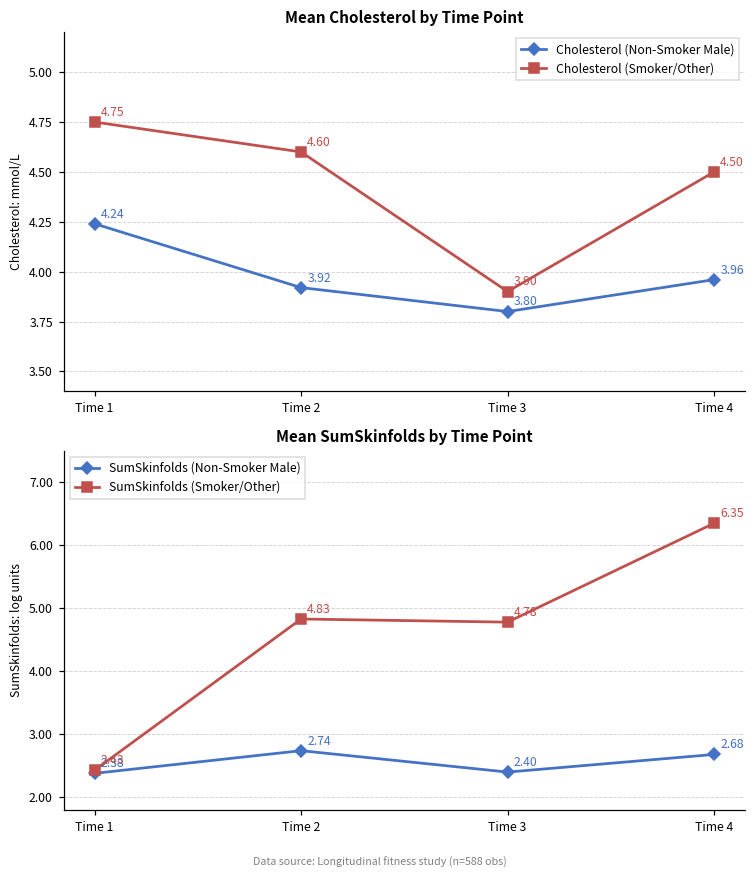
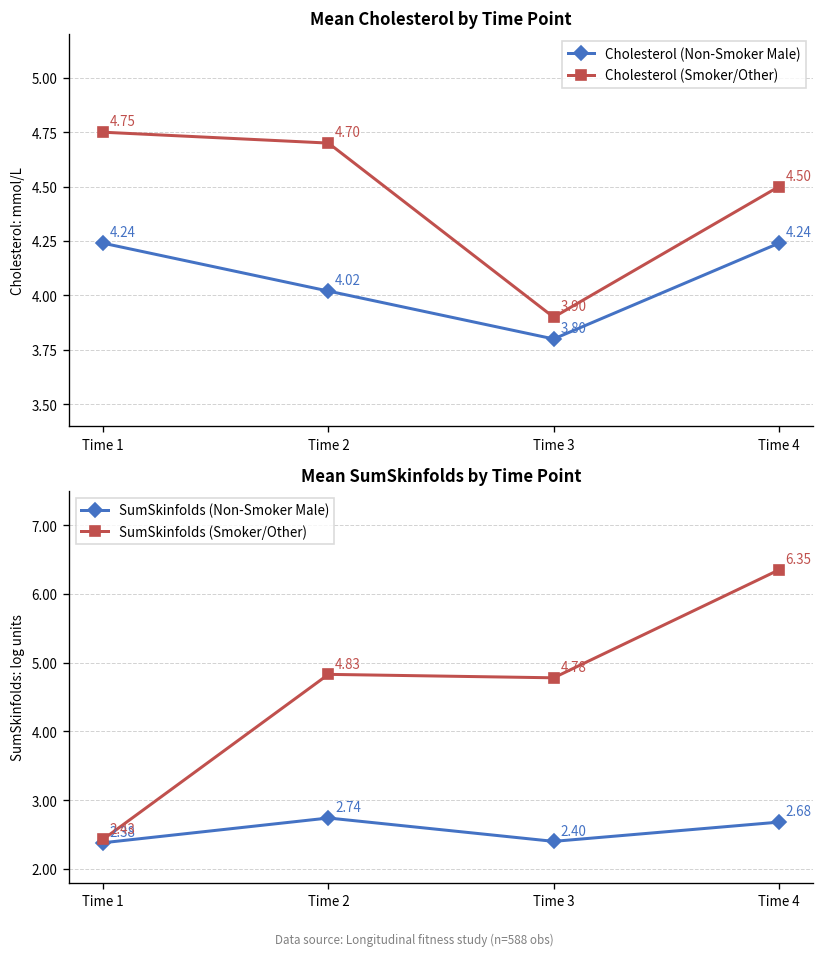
Mean Cholesterol by Time Point, Cholesterol (Non-Smoker Male), Time 2: 3.92 -> 4.02
Mean Cholesterol by Time Point, Cholesterol (Smoker/Other), Time 2: 4.60 -> 4.70
Mean Cholesterol by Time Point, Cholesterol (Non-Smoker Male), Time 4: 3.96 -> 4.24
